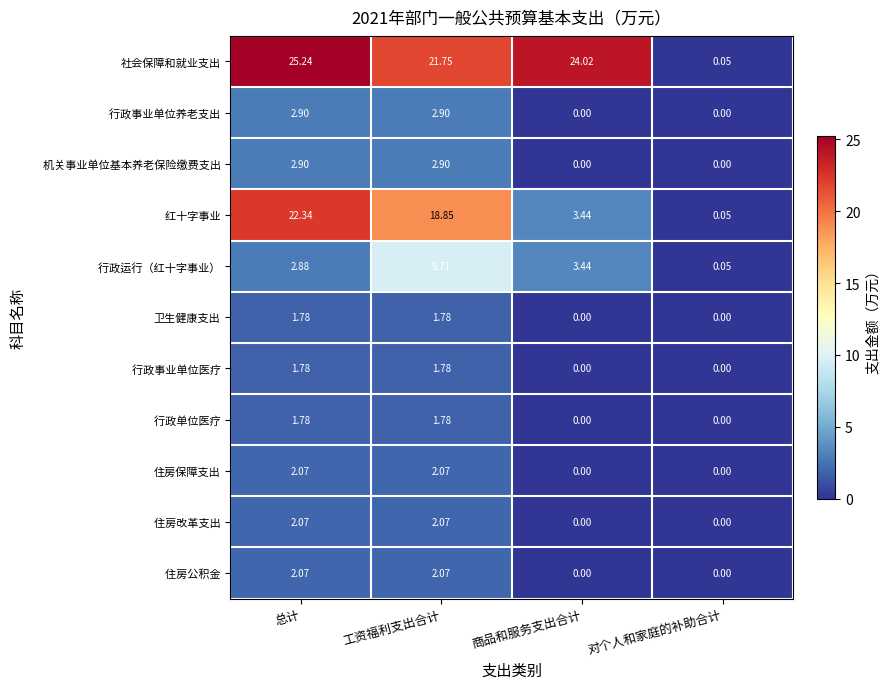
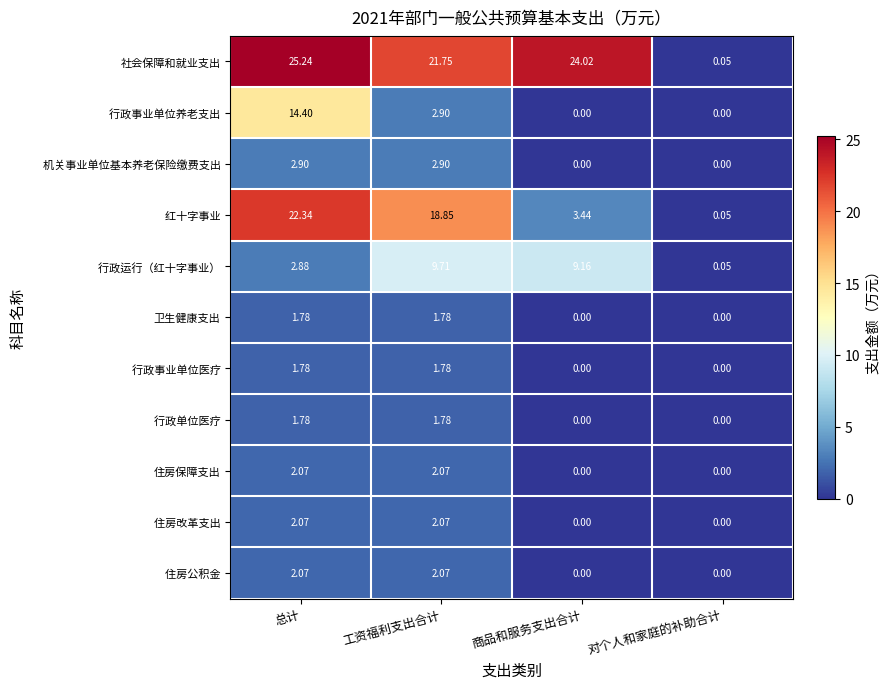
行政事业单位养老支出, 总计: 2.90 -> 14.40
行政运行（红十字事业）, 商品和服务支出合计: 3.44 -> 9.16
